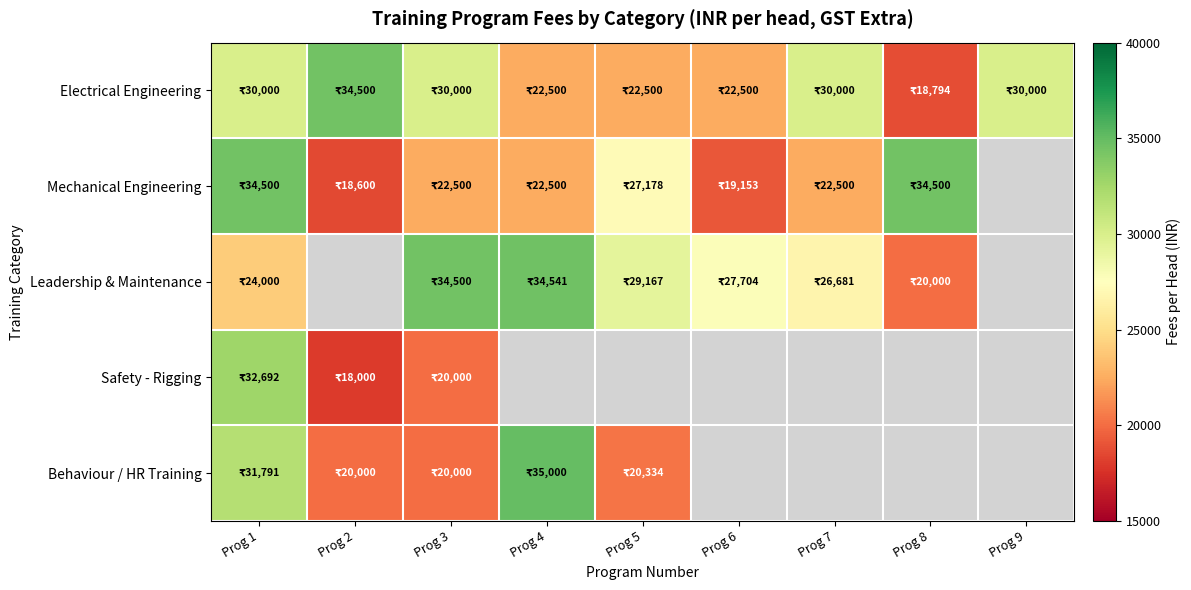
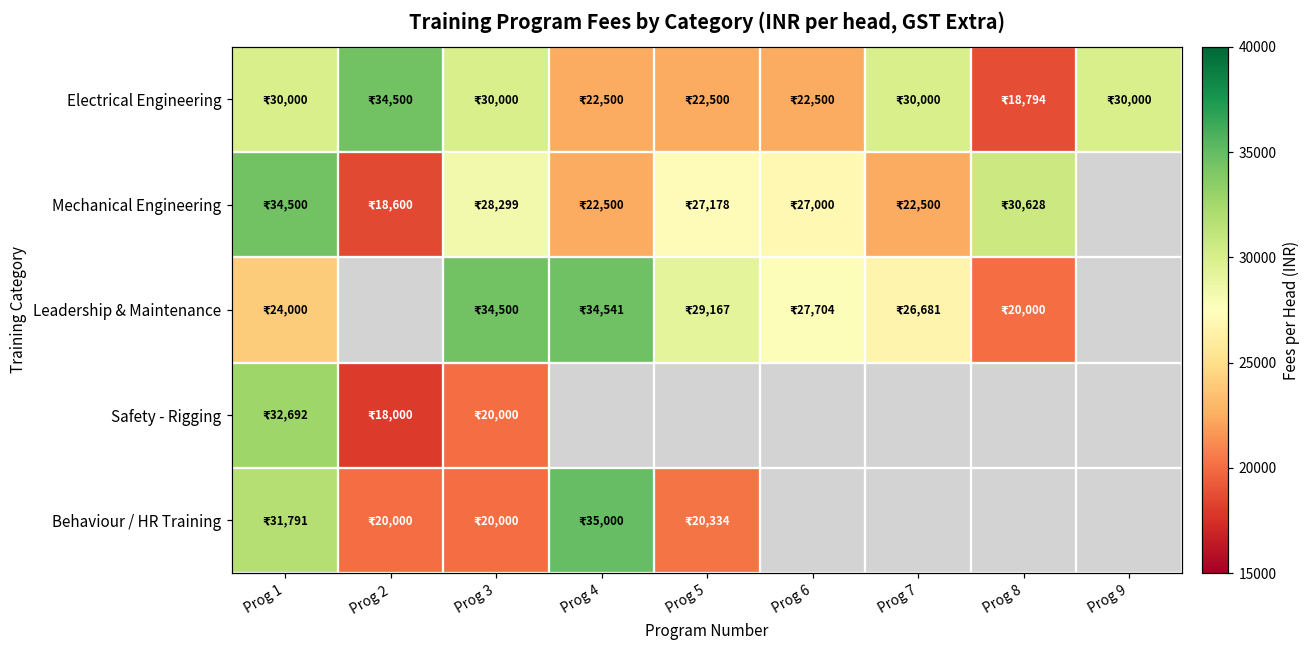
Mechanical Engineering, Prog 3: 22,500 -> 28,299
Mechanical Engineering, Prog 6: 19,153 -> 27,000
Mechanical Engineering, Prog 8: 34,500 -> 30,628
